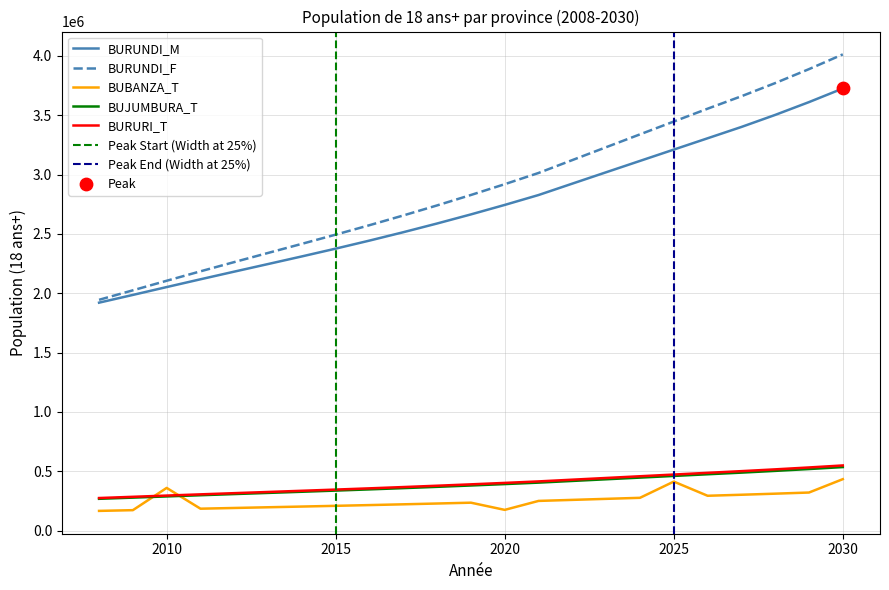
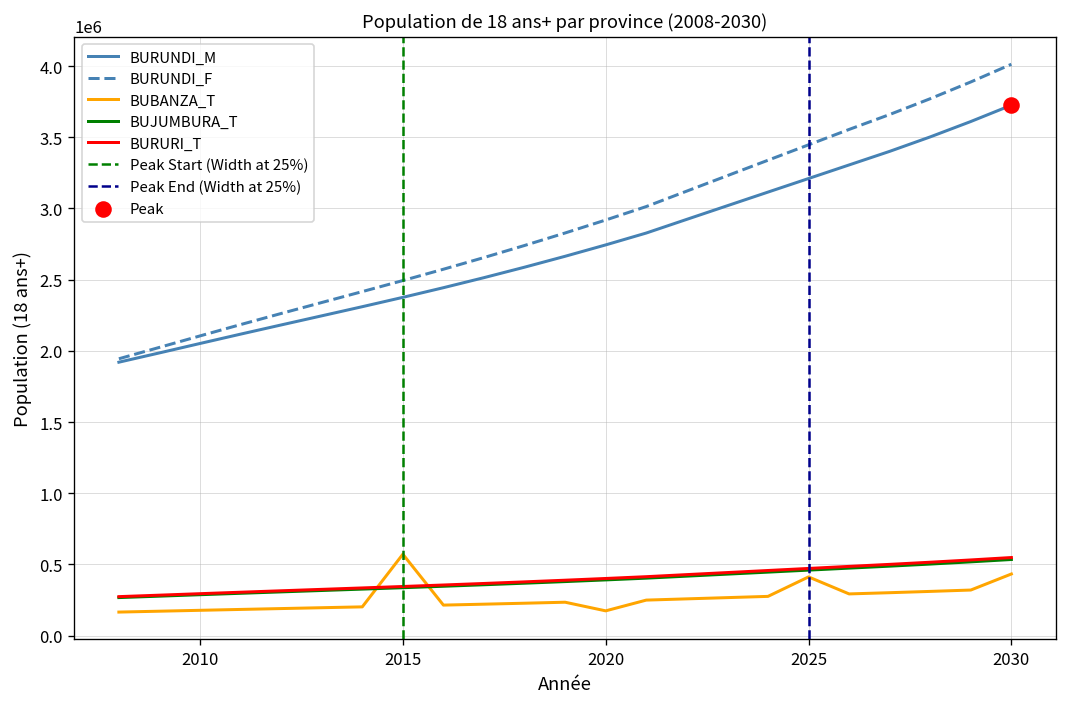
BUBANZA_T, 2010: 360000 -> 180000
BUBANZA_T, 2015: 210000 -> 570000
